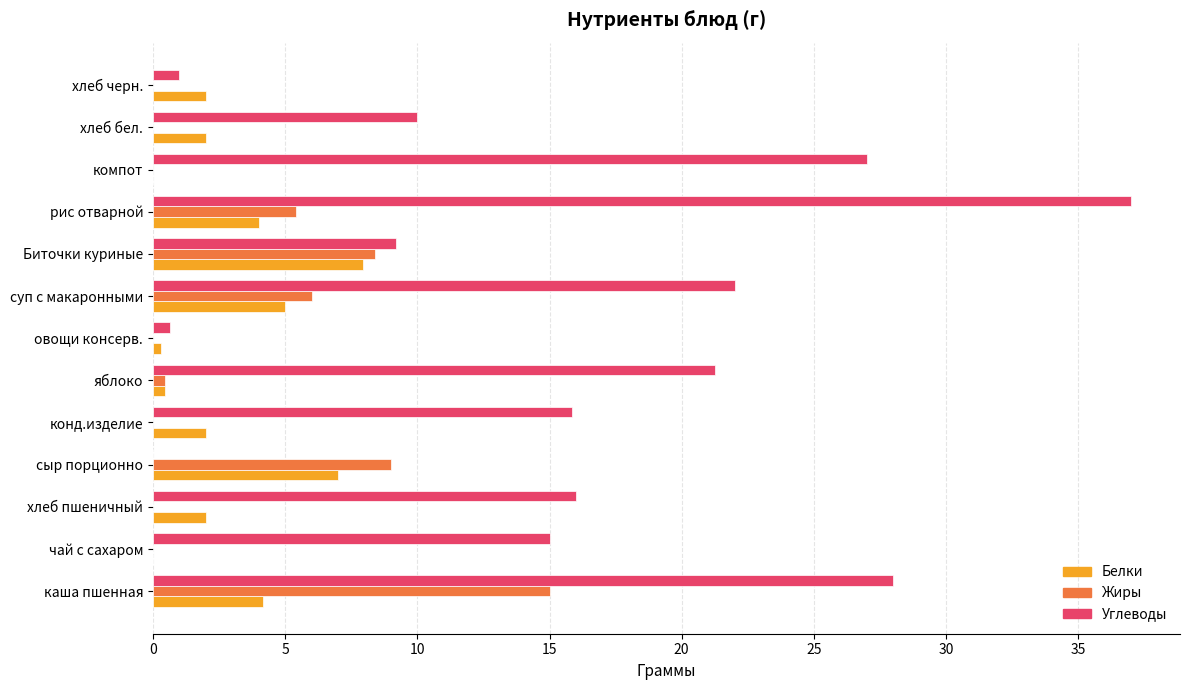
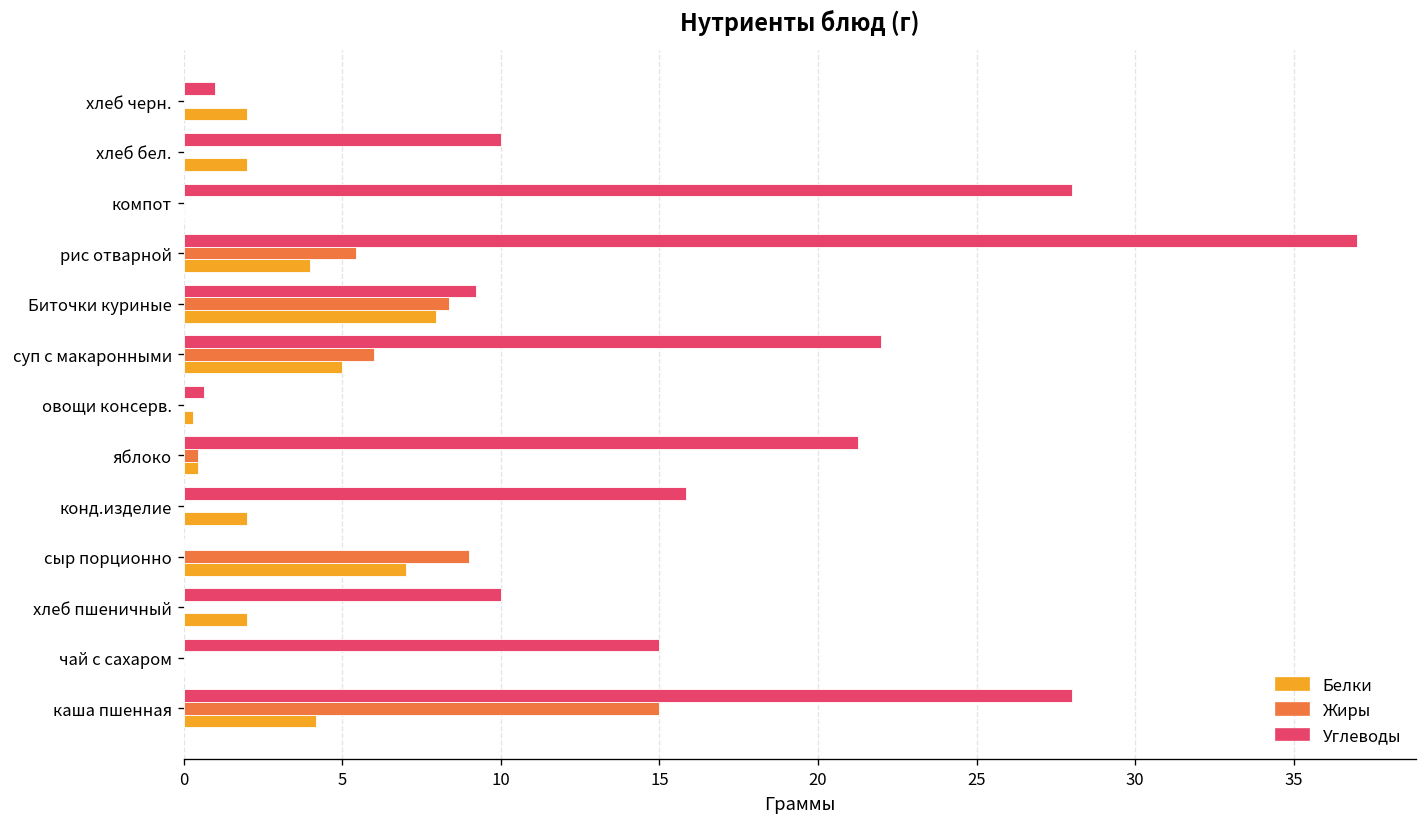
Углеводы, компот: 27 -> 28
Углеводы, хлеб пшеничный: 16 -> 10
